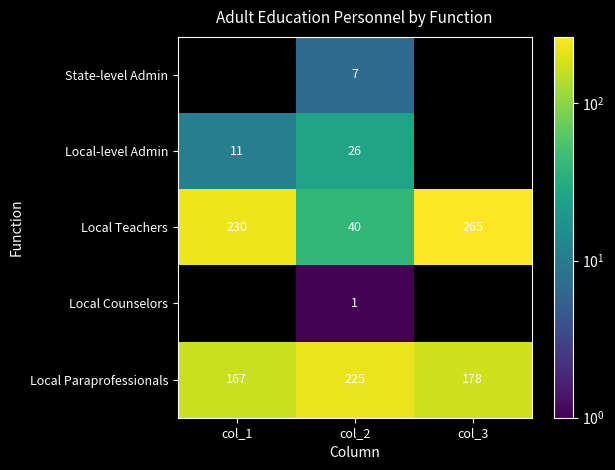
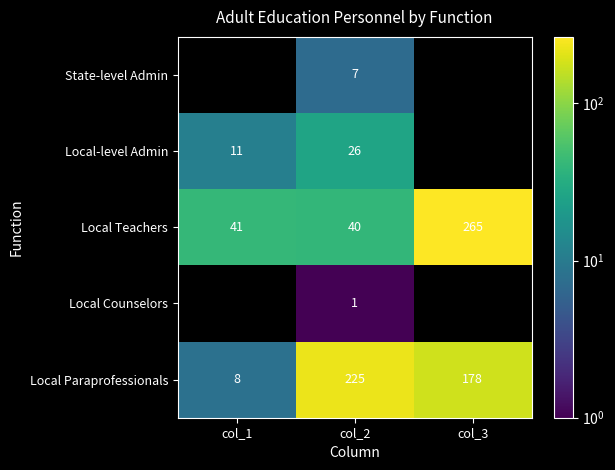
Local Teachers, col_1: 230 -> 41
Local Paraprofessionals, col_1: 167 -> 8
